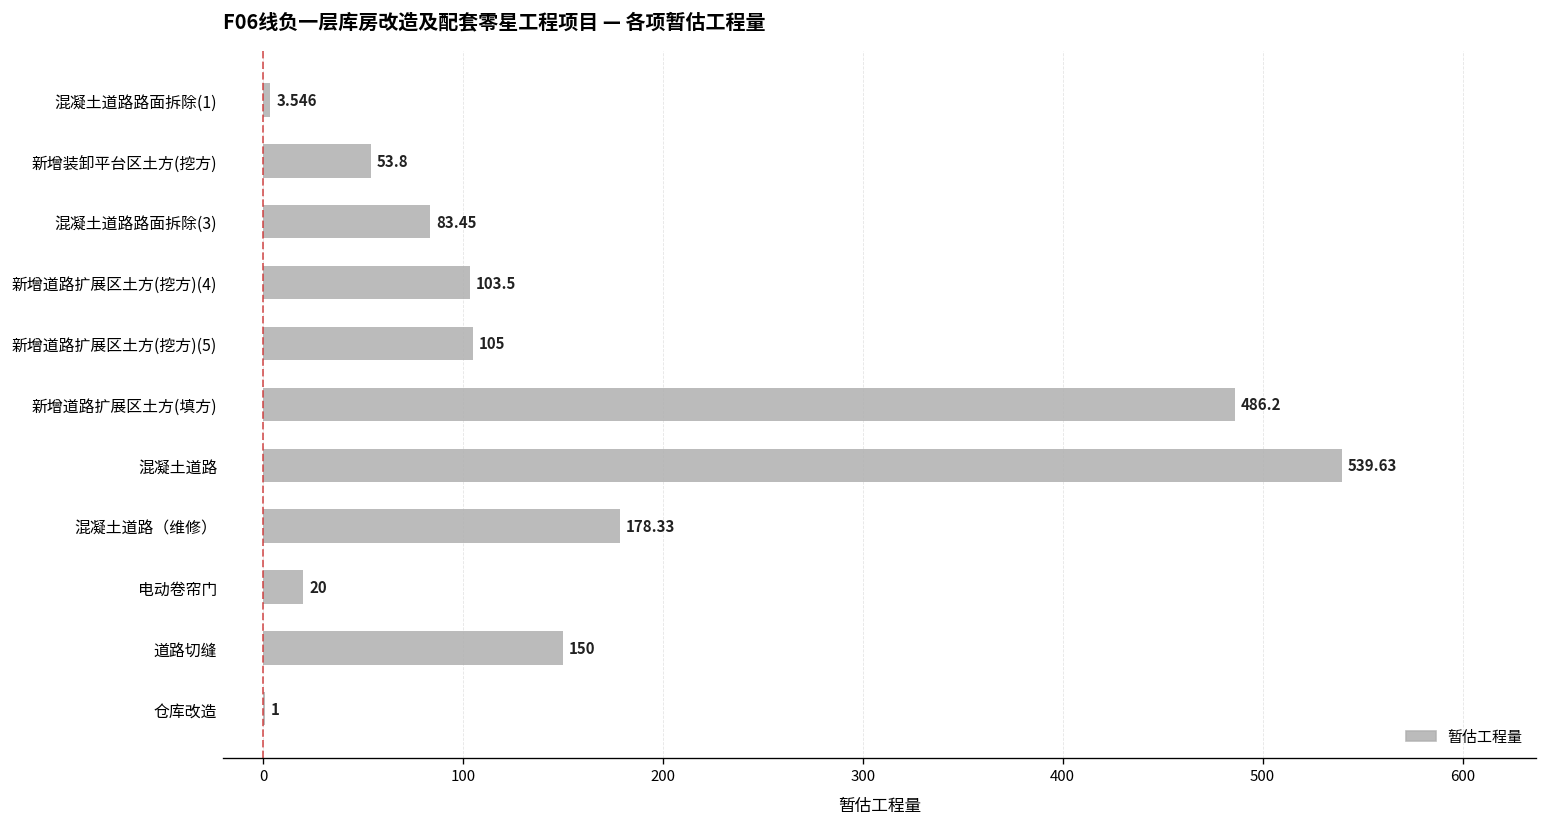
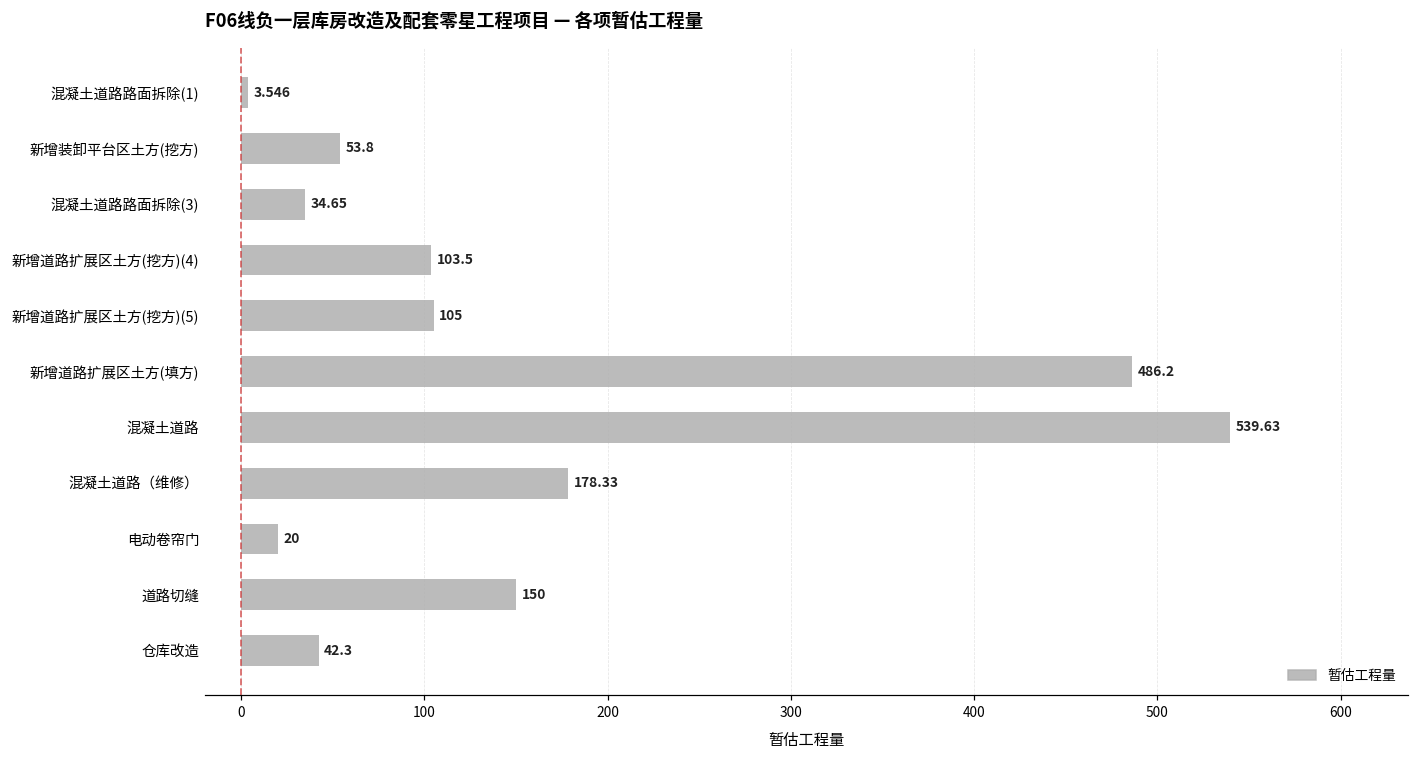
混凝土道路路面拆除(3): 83.45 -> 34.65
仓库改造: 1 -> 42.3
